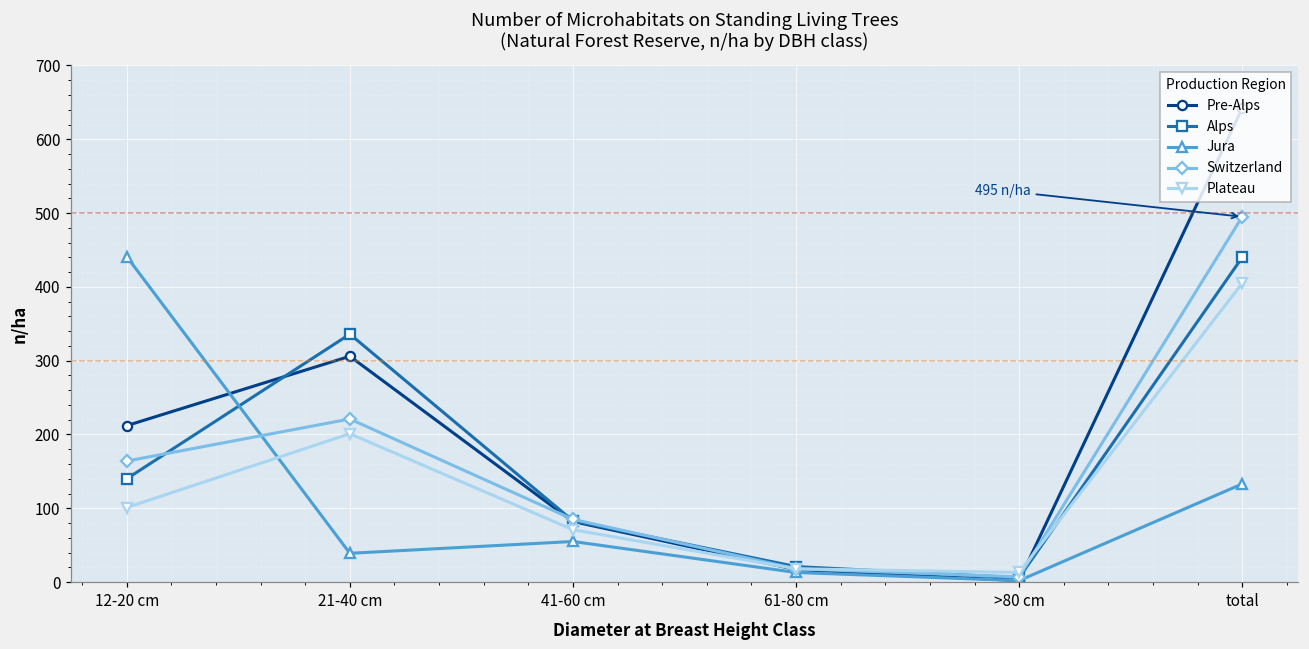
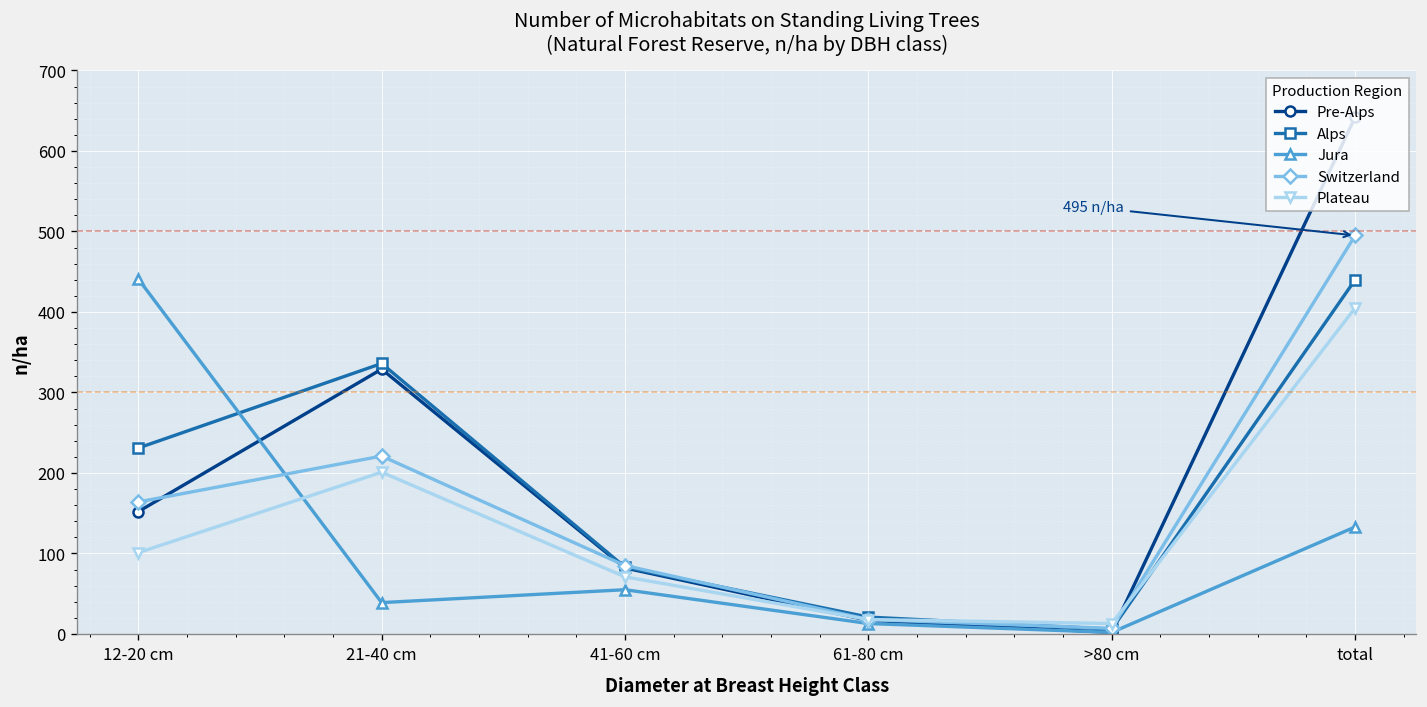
Pre-Alps, 12-20 cm: 210 -> 150
Alps, 12-20 cm: 140 -> 230
Pre-Alps, 21-40 cm: 310 -> 330
